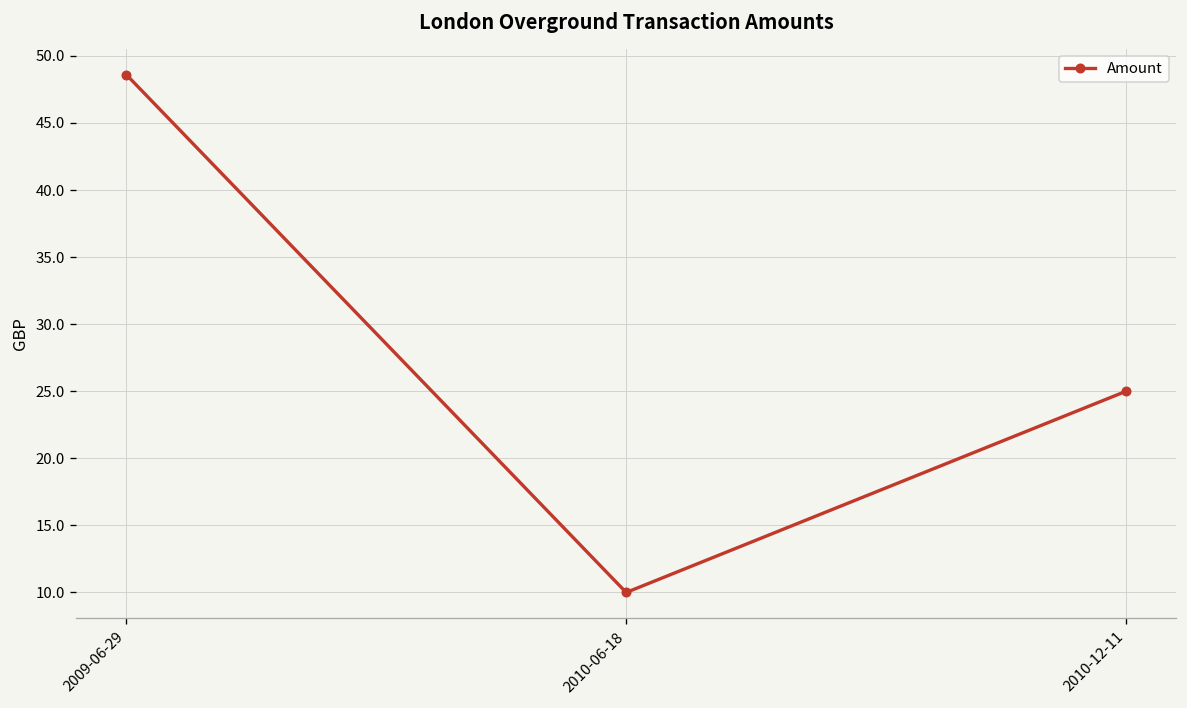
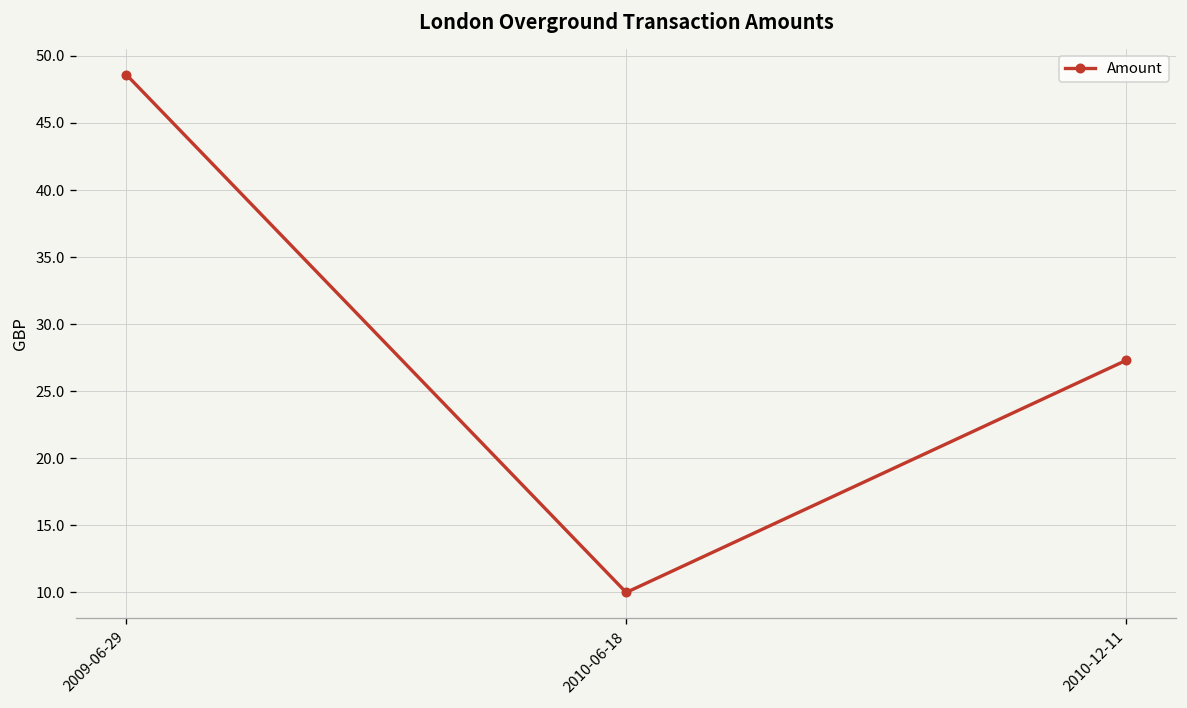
2010-12-11: 25.0 -> 27.3
